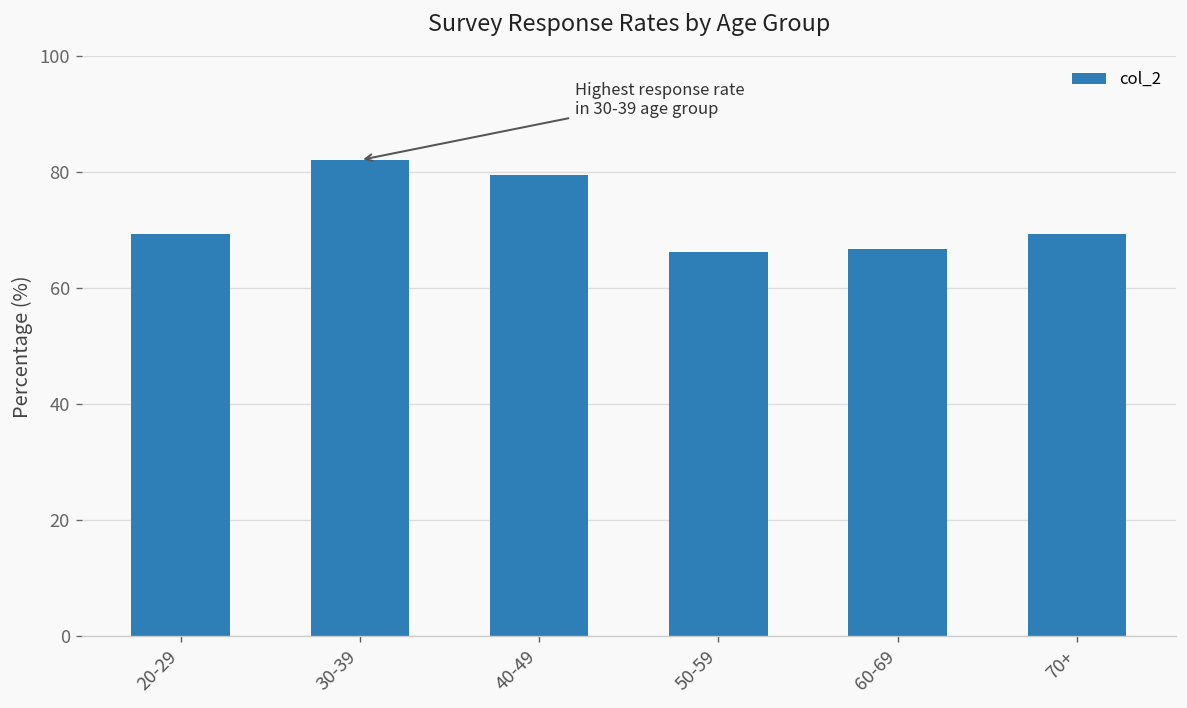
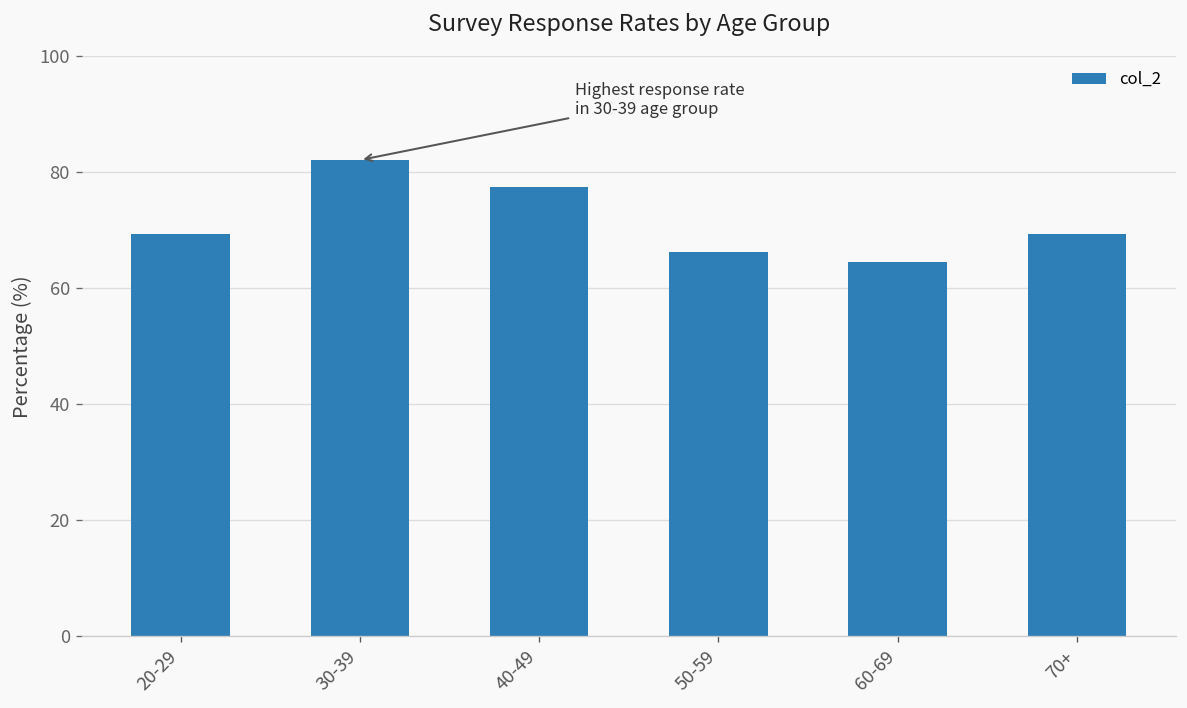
40-49: 80 -> 78
60-69: 67 -> 65
